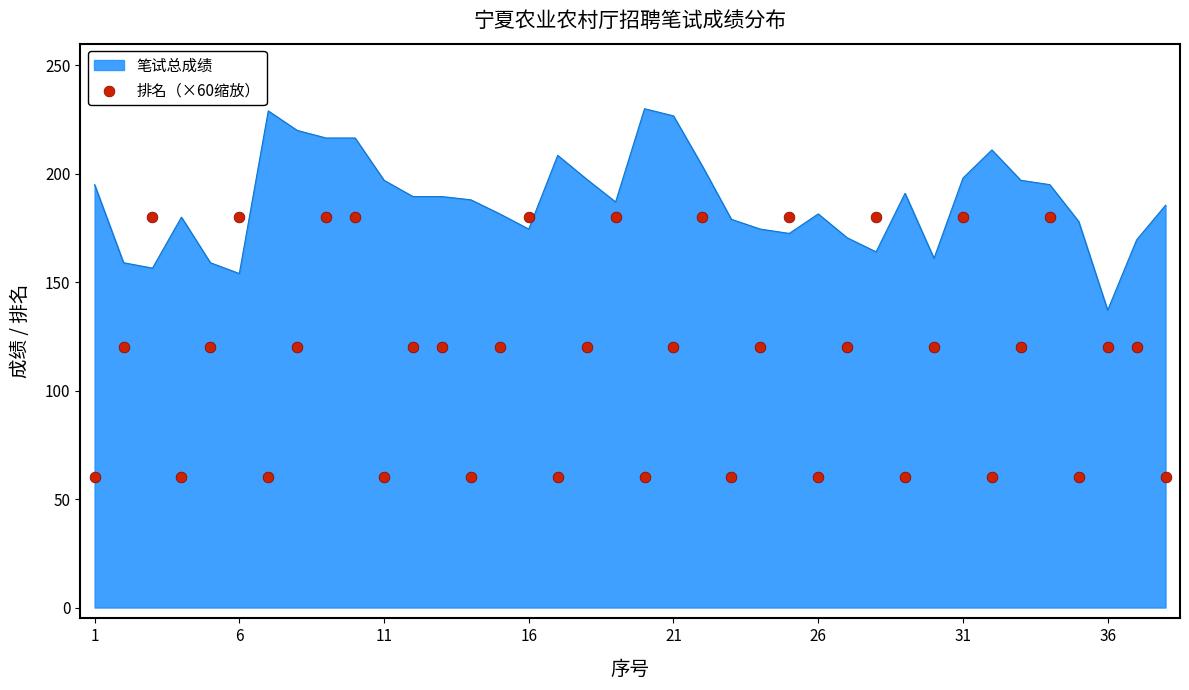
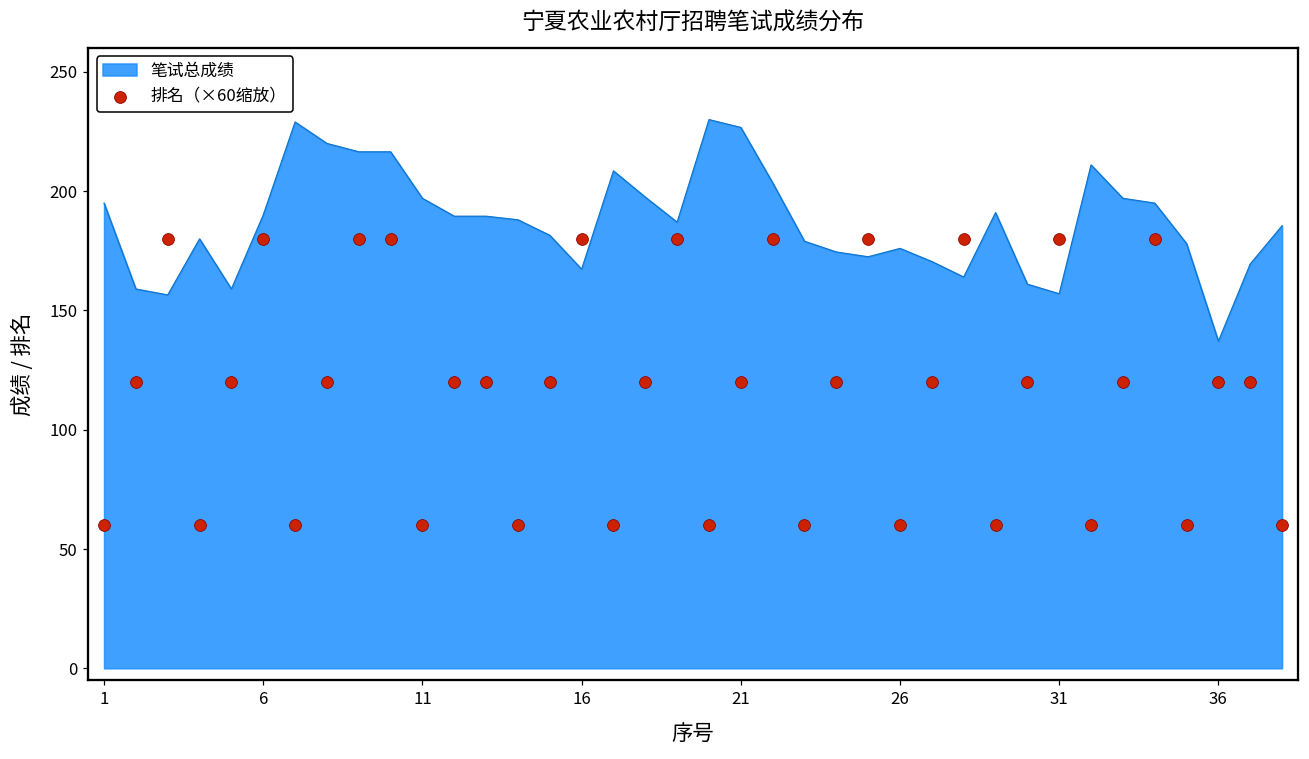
笔试总成绩, 6: 154 -> 190
笔试总成绩, 16: 175 -> 167
笔试总成绩, 26: 182 -> 176
笔试总成绩, 31: 198 -> 157
